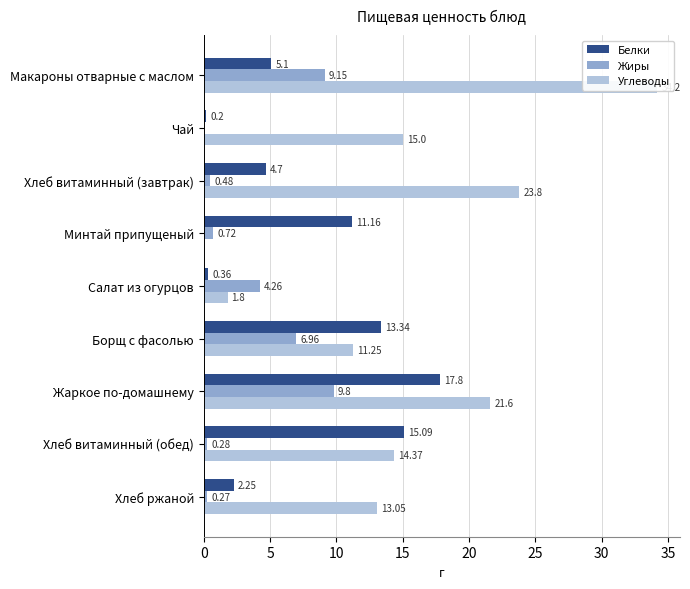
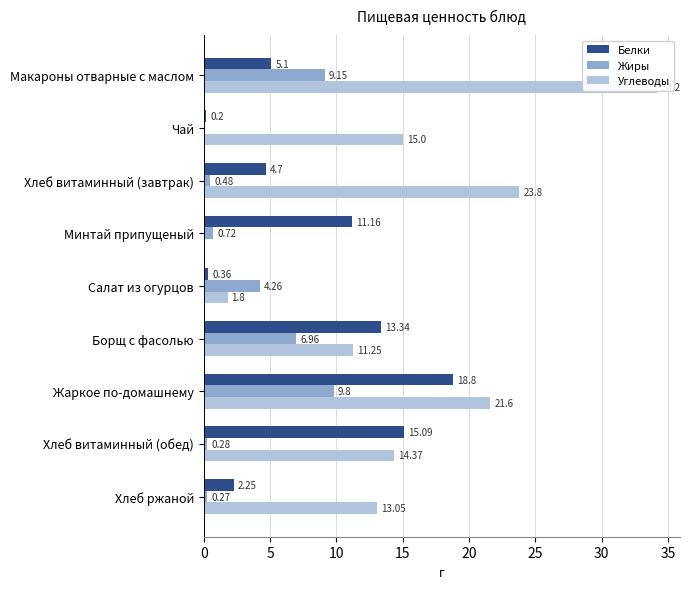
Белки, Жаркое по-домашнему: 17.8 -> 18.8
